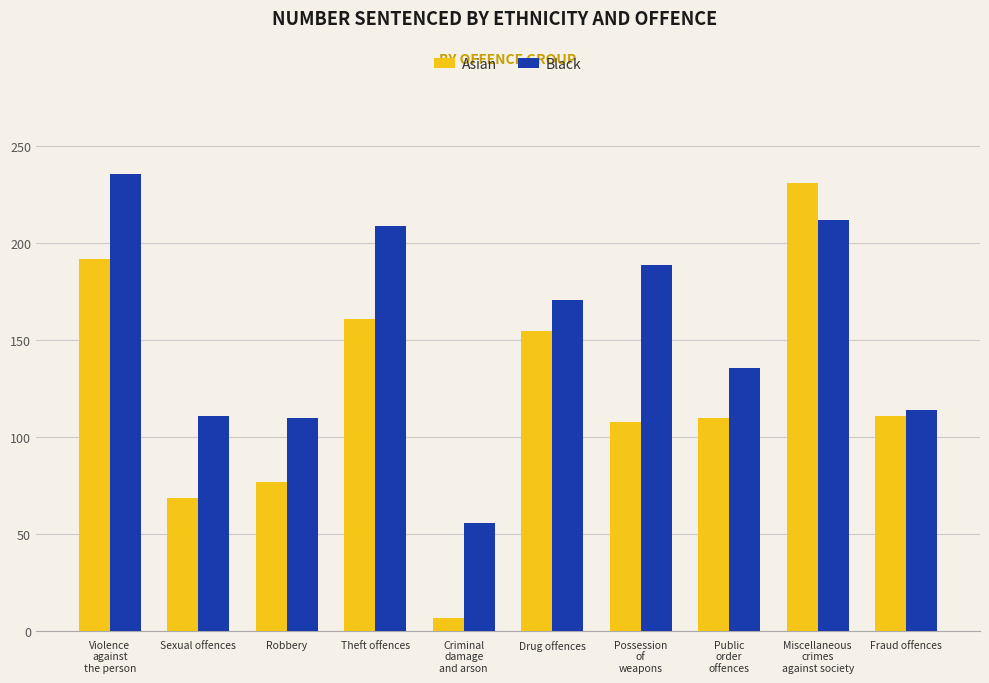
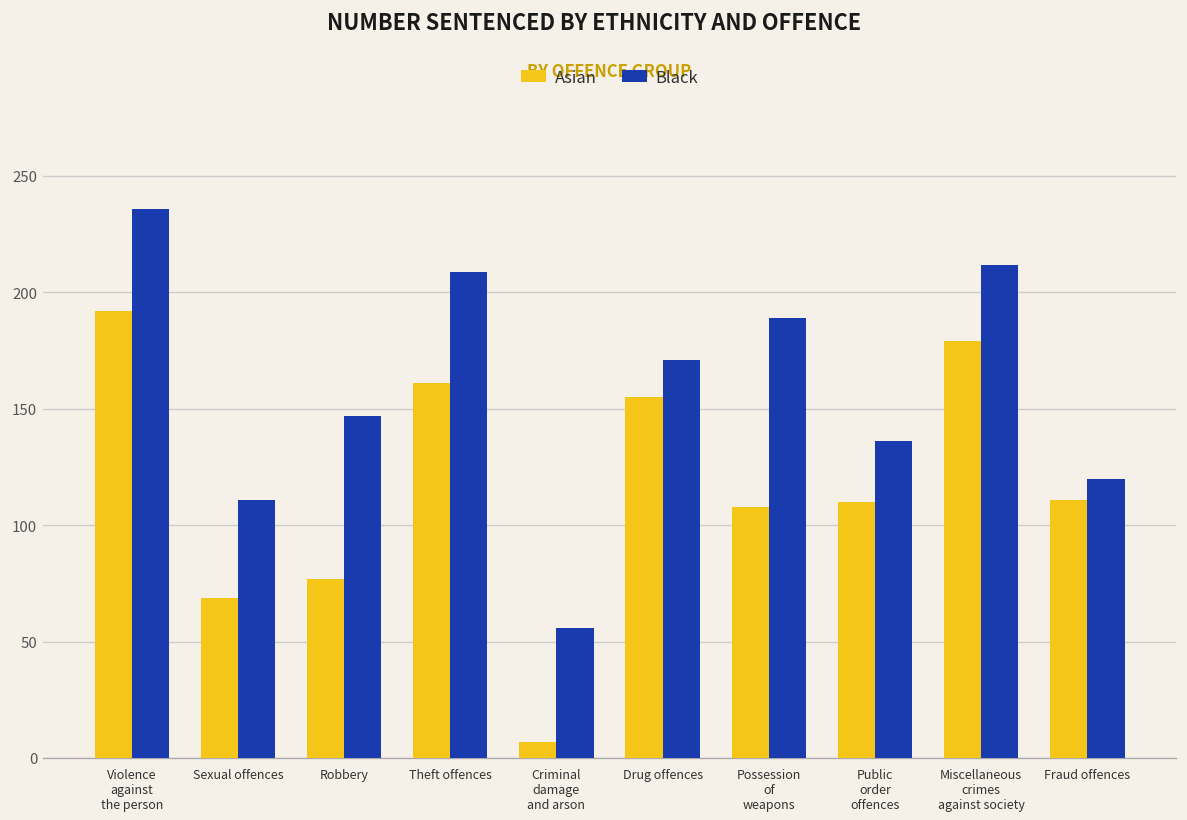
Black, Robbery: 110 -> 147
Asian, Miscellaneous crimes against society: 231 -> 179
Black, Fraud offences: 114 -> 120
